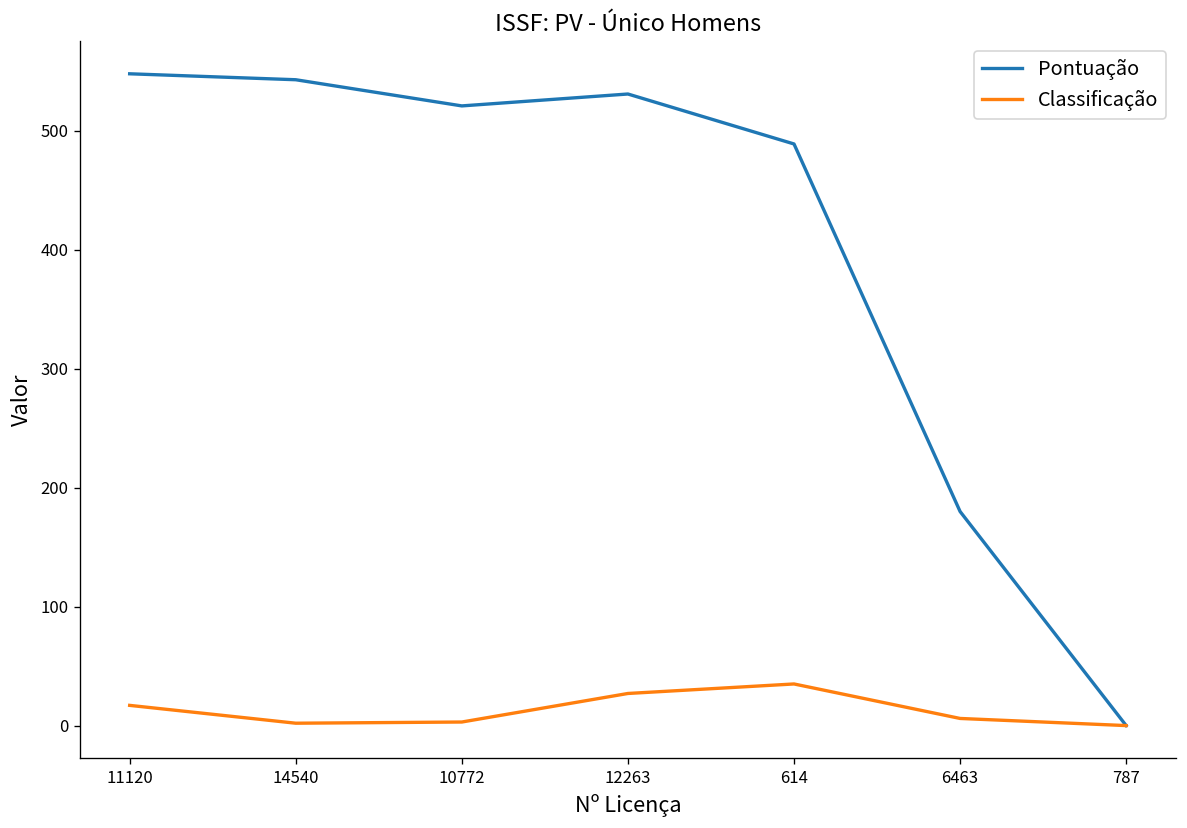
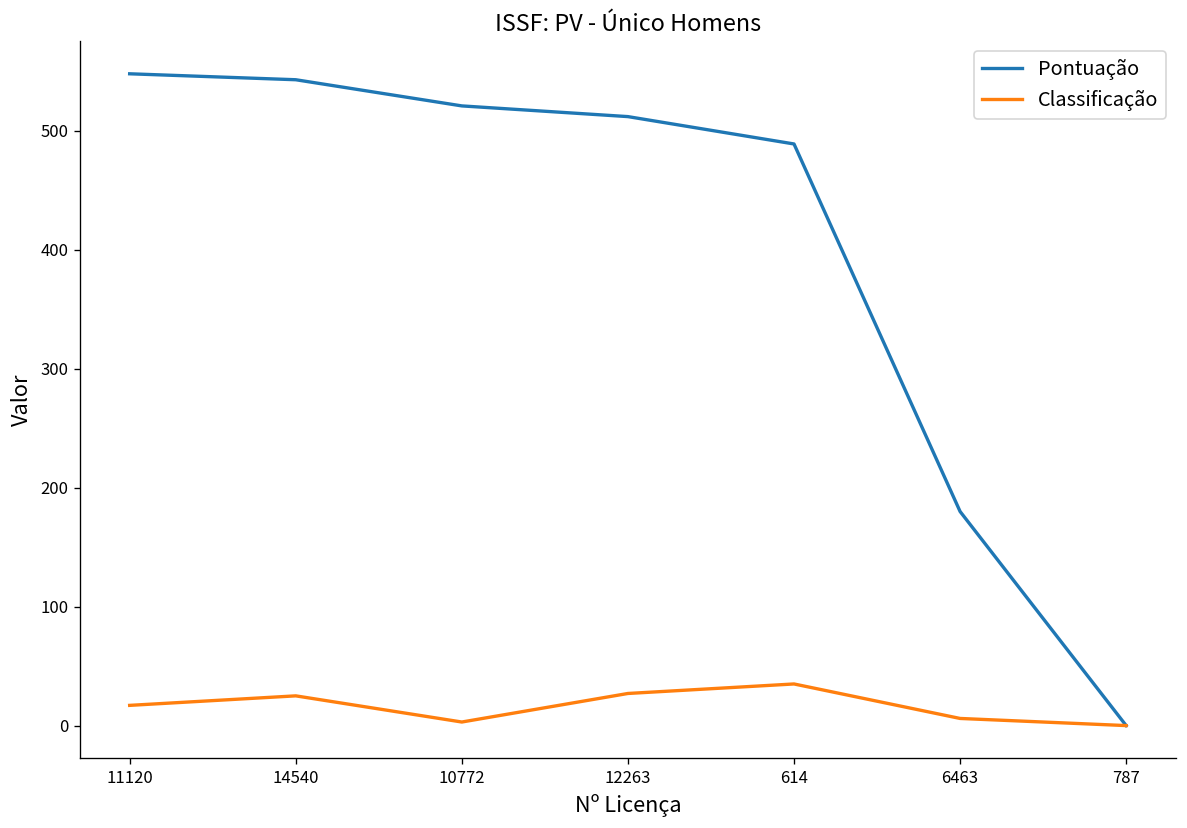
Classificação, 14540: 0 -> 30
Pontuação, 12263: 530 -> 510
